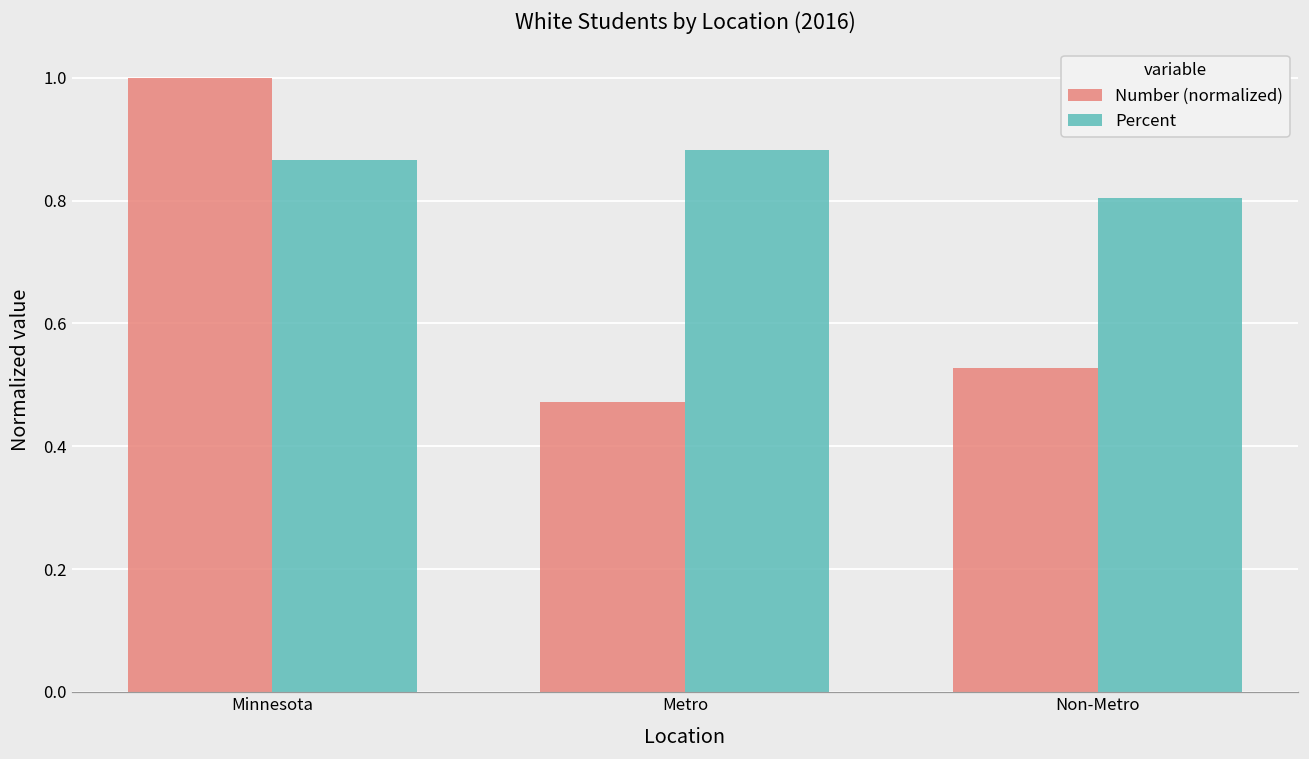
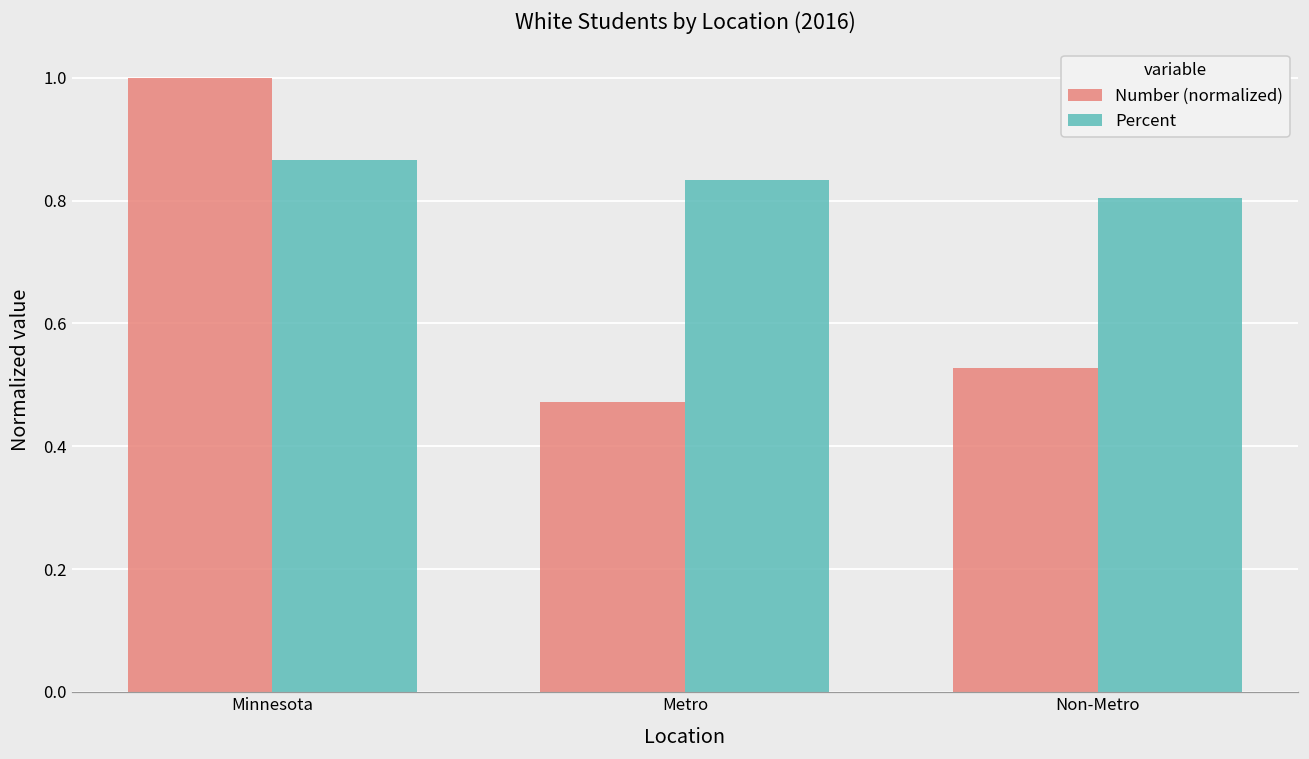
Percent, Metro: 0.88 -> 0.83
